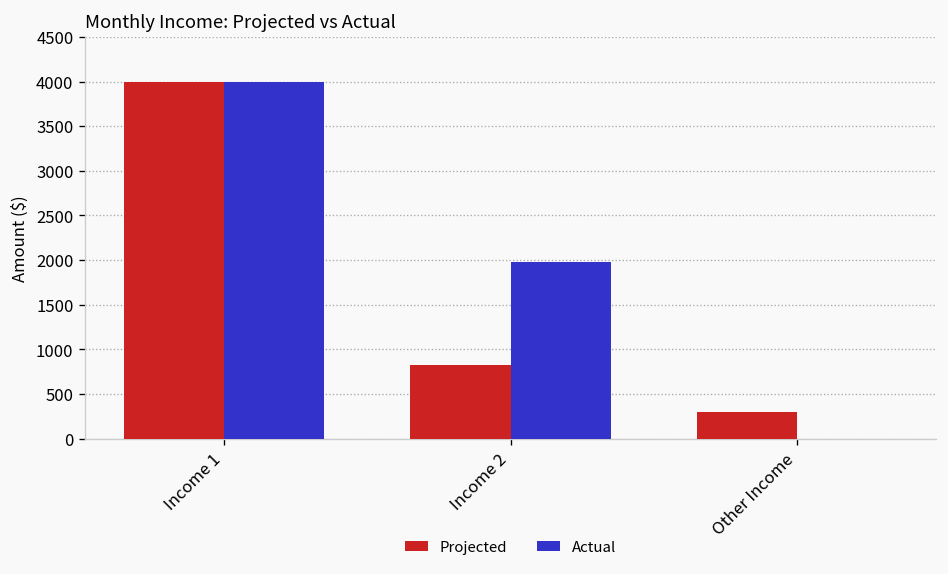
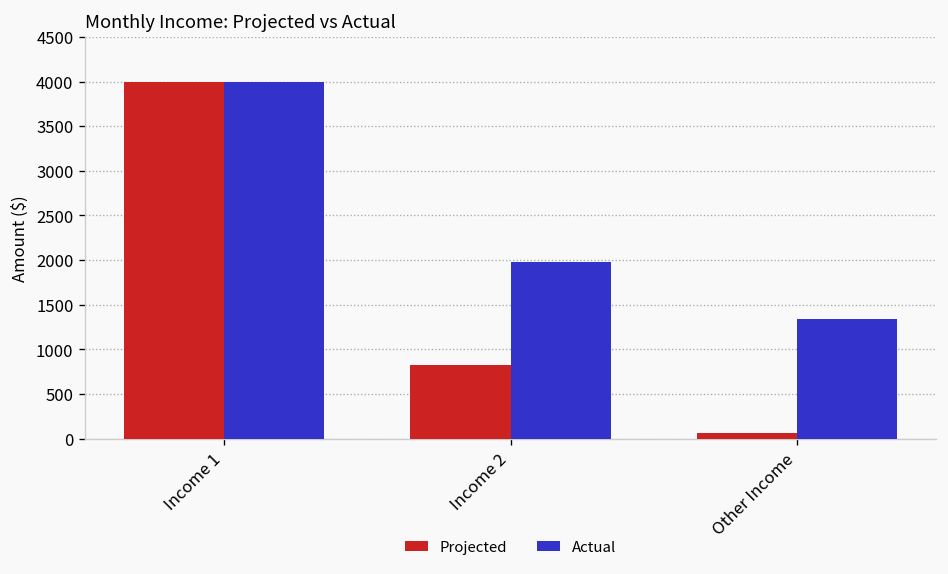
Projected, Other Income: 300 -> 100
Actual, Other Income: 0 -> 1300
